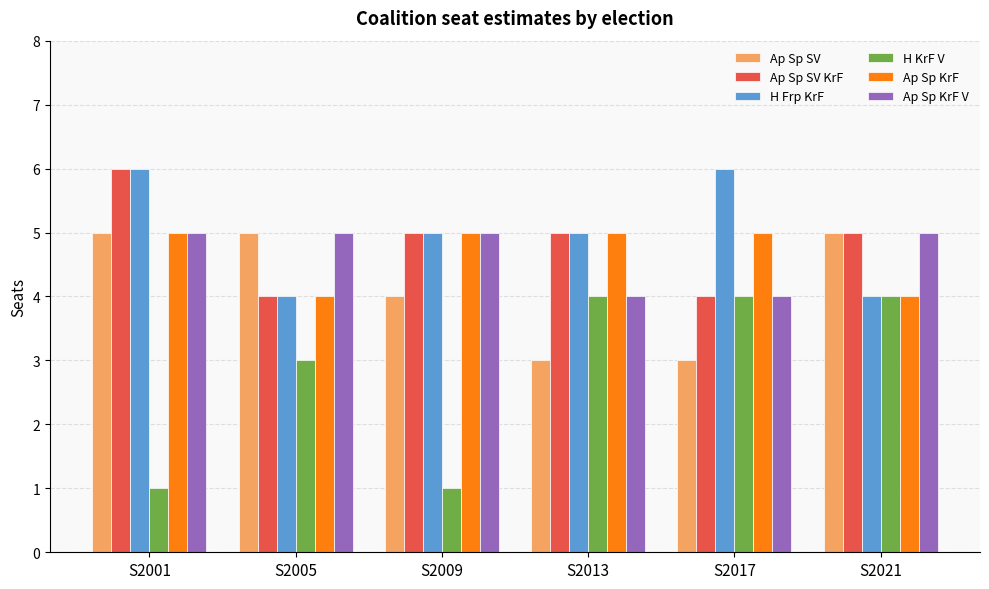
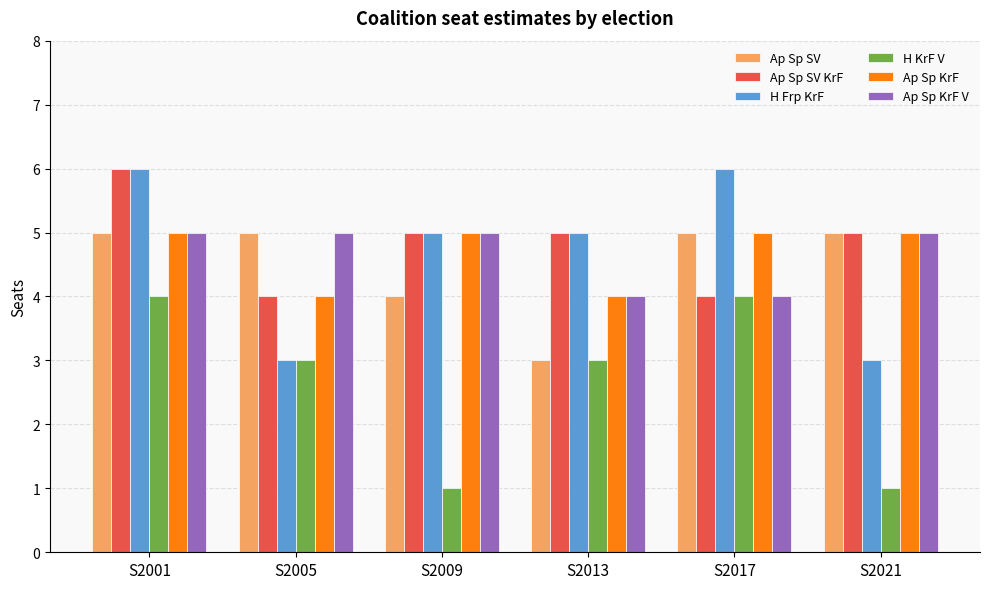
H KrF V, S2001: 1 -> 4
H Frp KrF, S2005: 4 -> 3
H KrF V, S2013: 4 -> 3
Ap Sp KrF, S2013: 5 -> 4
Ap Sp SV, S2017: 3 -> 5
H Frp KrF, S2021: 4 -> 3
H KrF V, S2021: 4 -> 1
Ap Sp KrF, S2021: 4 -> 5
